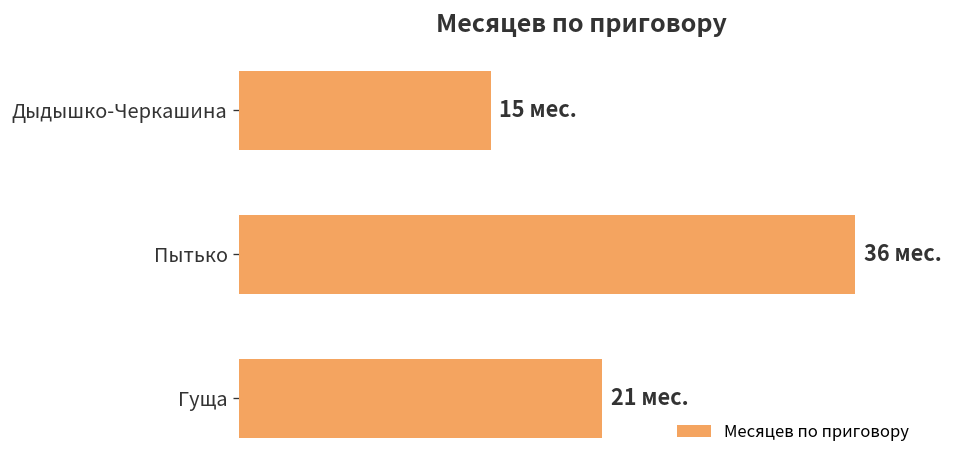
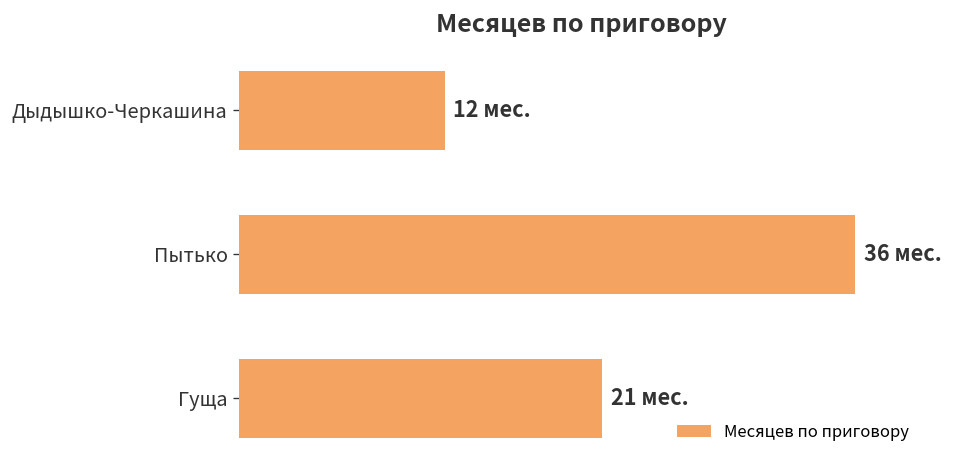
Дыдышко-Черкашина: 15 -> 12
